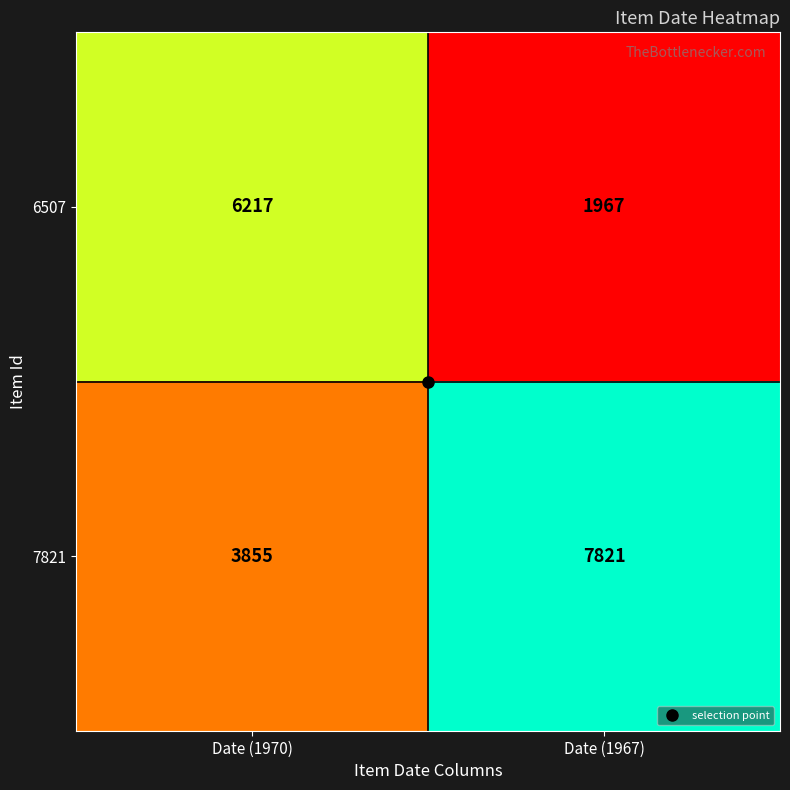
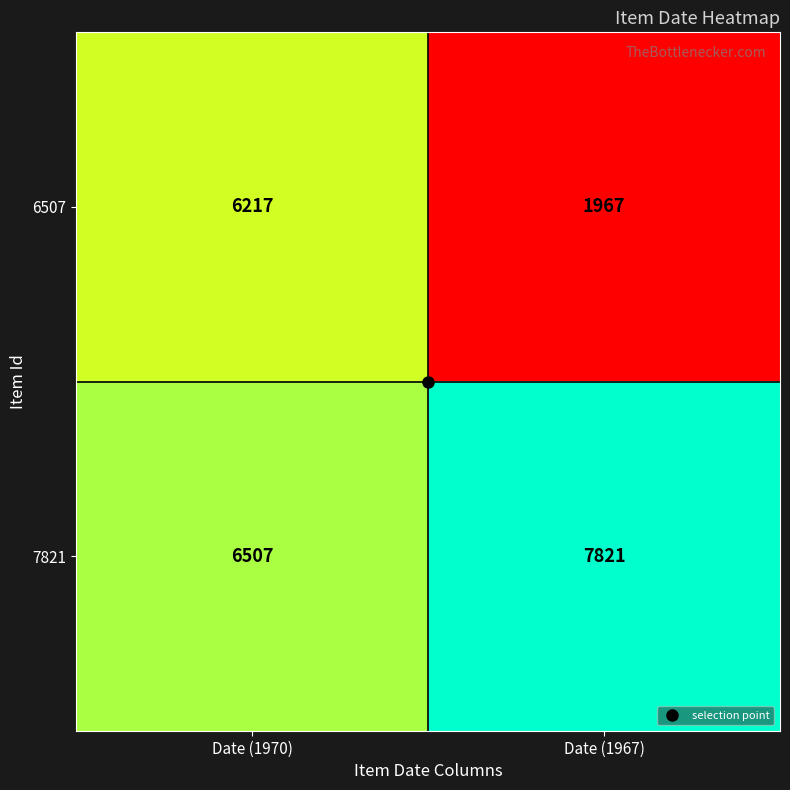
7821, Date (1970): 3855 -> 6507
